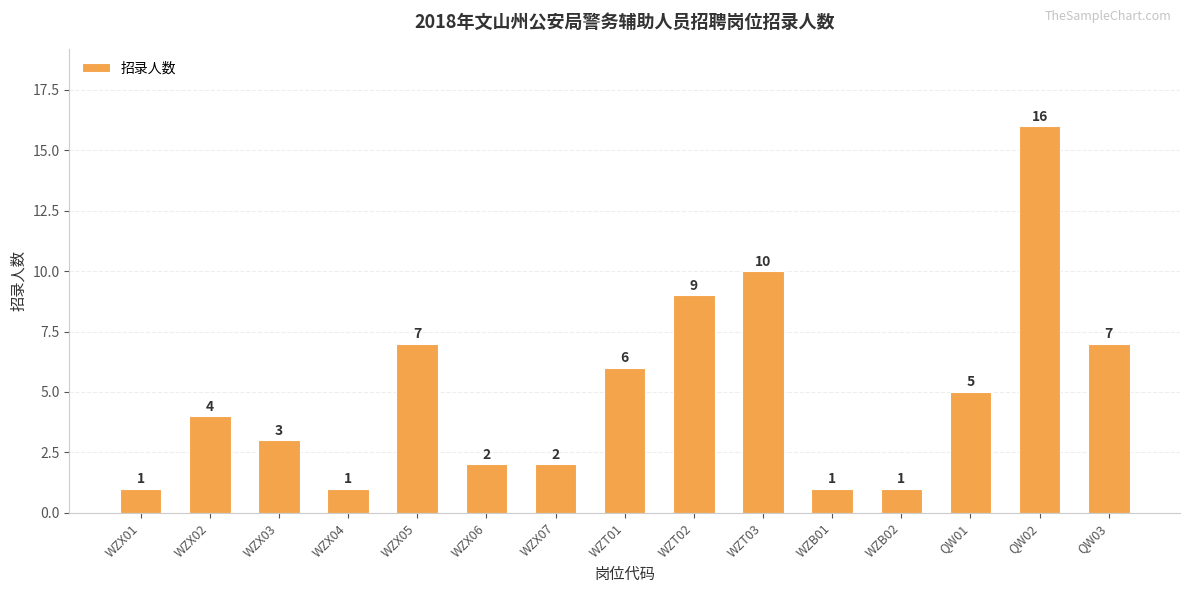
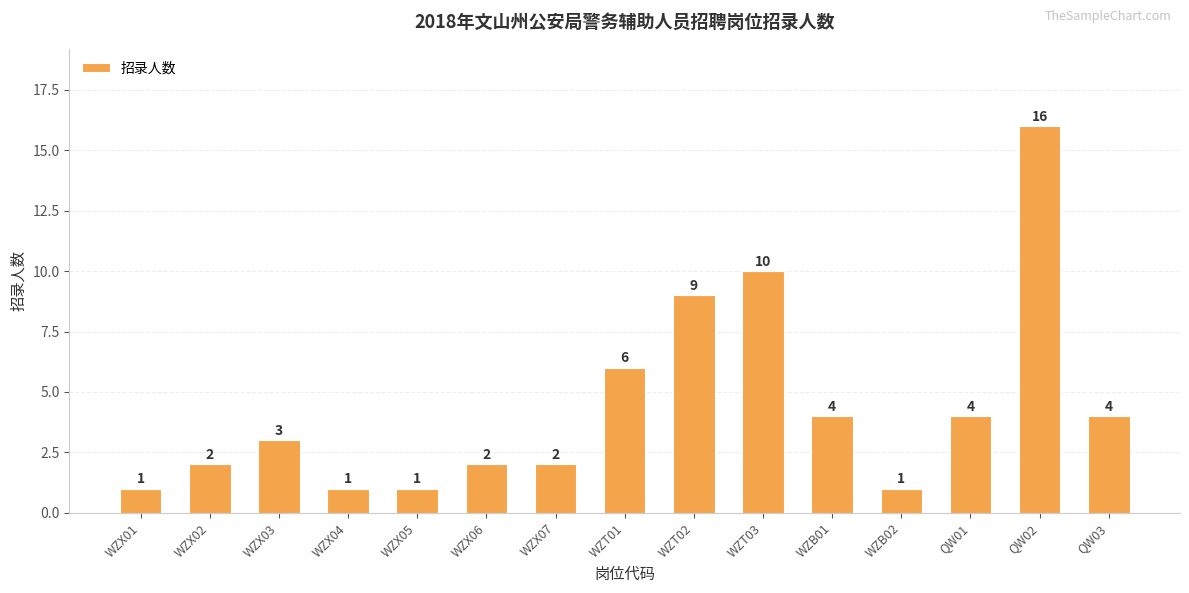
WZX02: 4 -> 2
WZX05: 7 -> 1
WZB01: 1 -> 4
QW01: 5 -> 4
QW03: 7 -> 4
